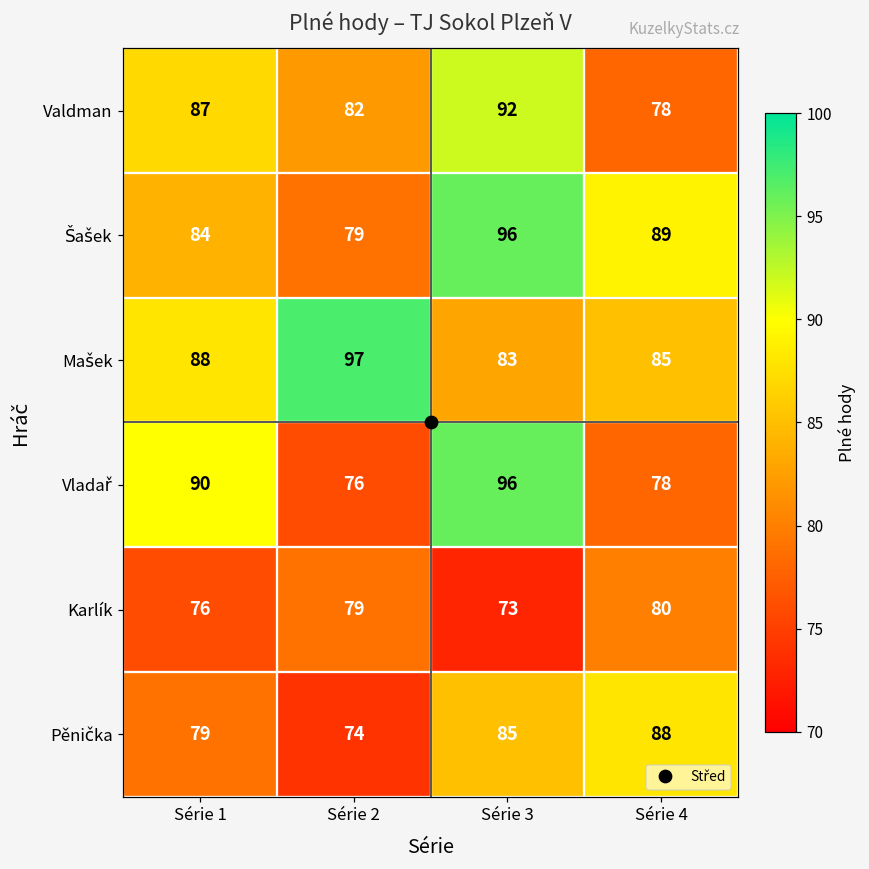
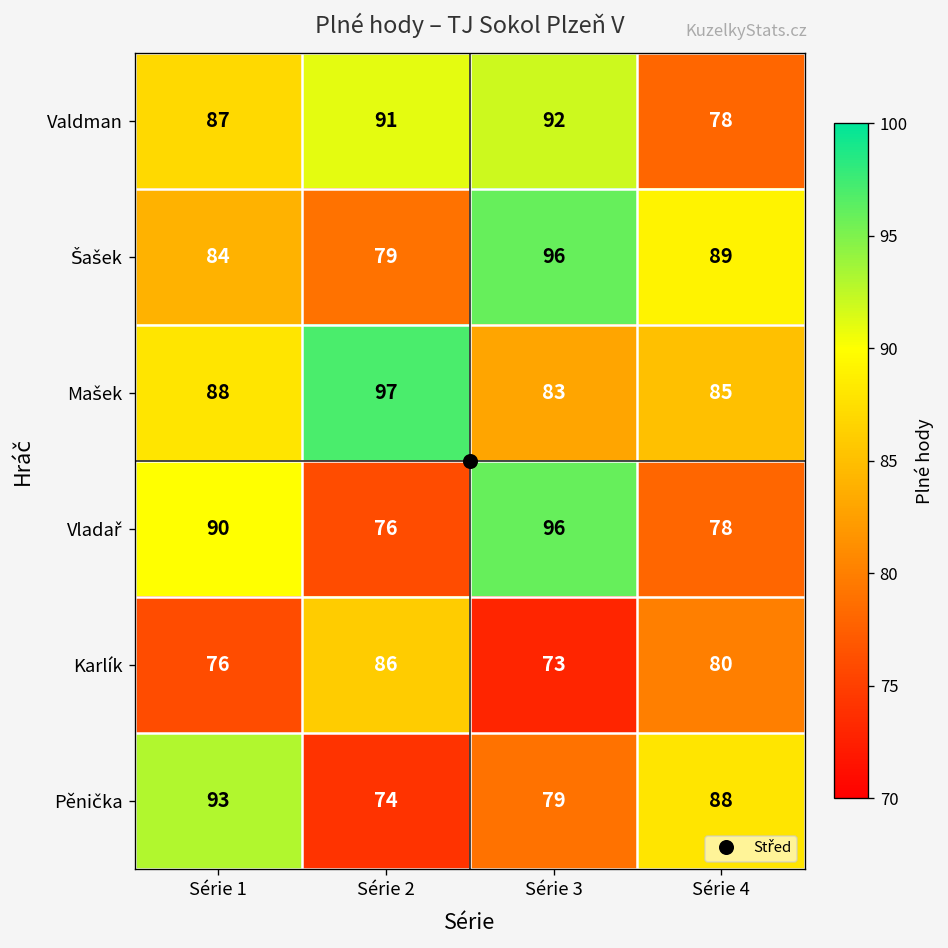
Valdman, Série 2: 82 -> 91
Karlík, Série 2: 79 -> 86
Pěnička, Série 1: 79 -> 93
Pěnička, Série 3: 85 -> 79
